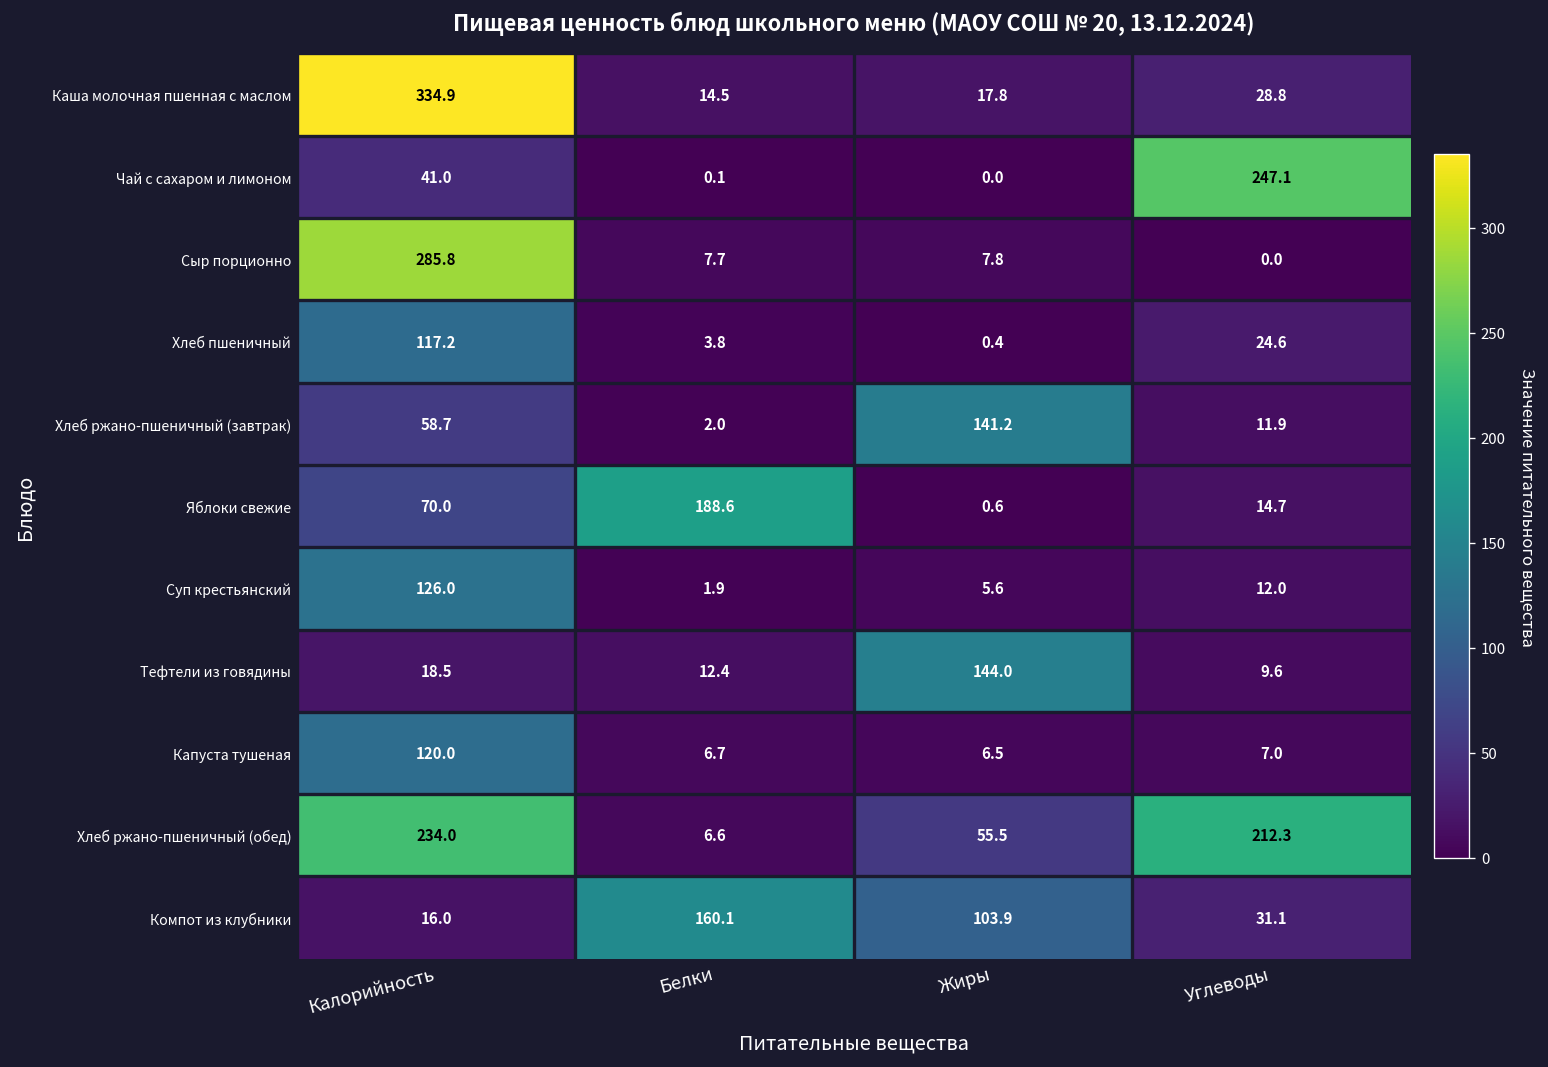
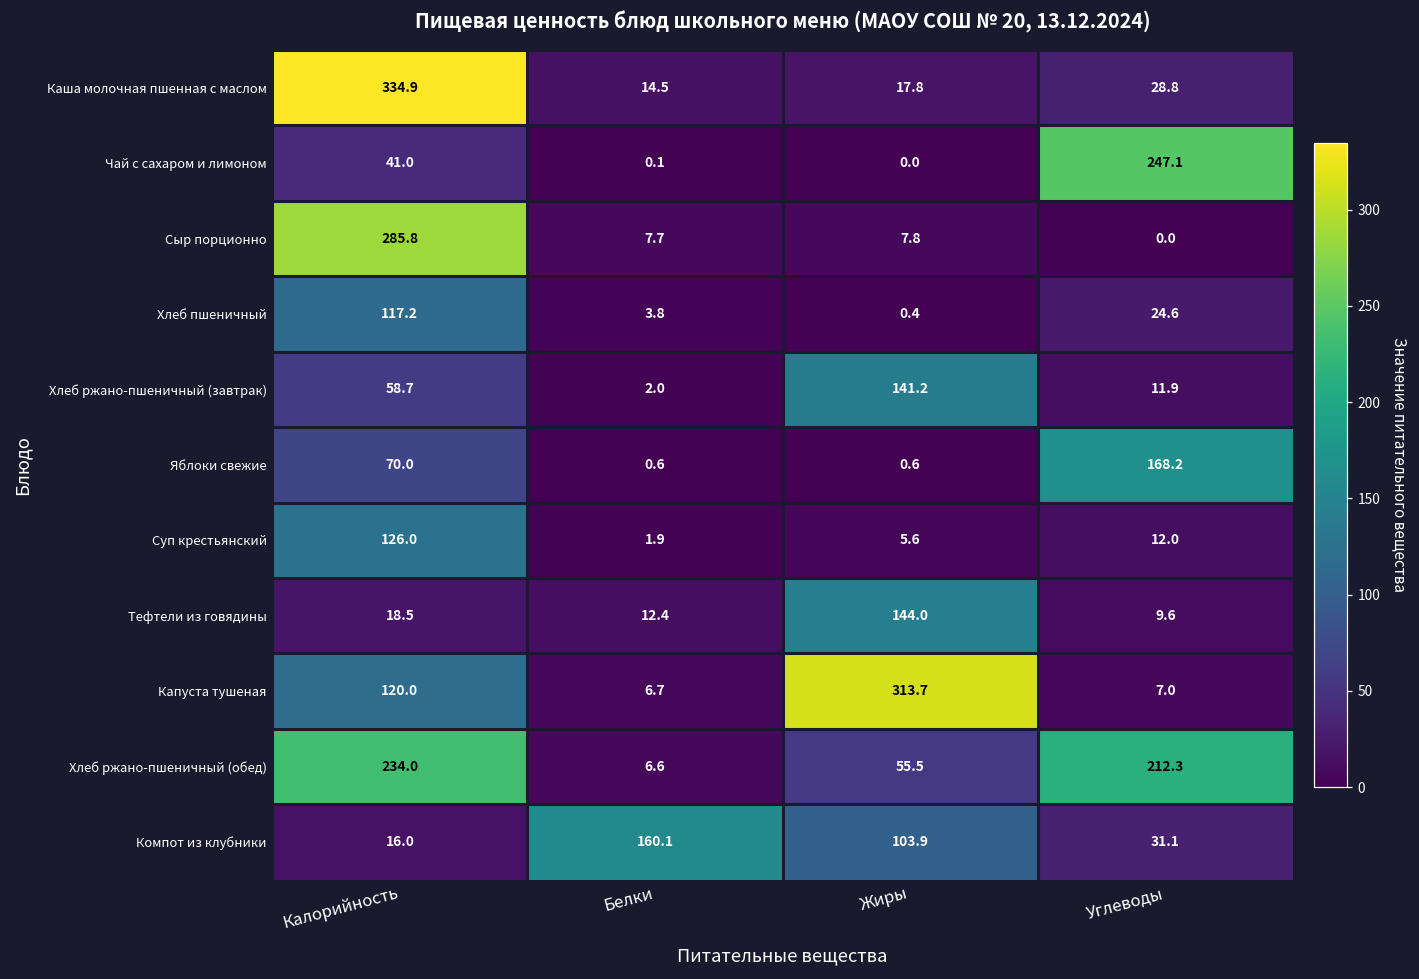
Яблоки свежие, Белки: 188.6 -> 0.6
Яблоки свежие, Углеводы: 14.7 -> 168.2
Капуста тушеная, Жиры: 6.5 -> 313.7
